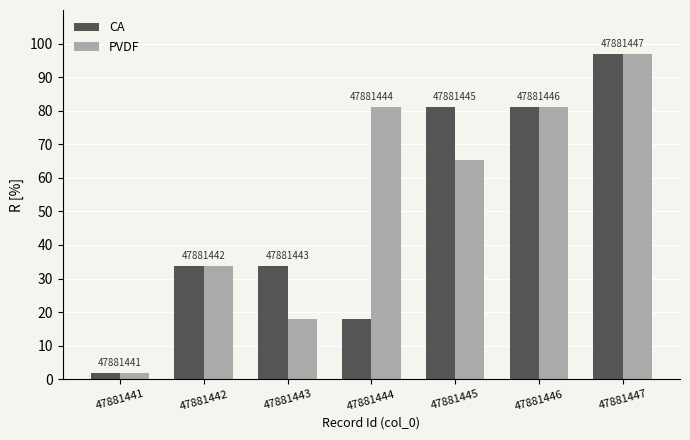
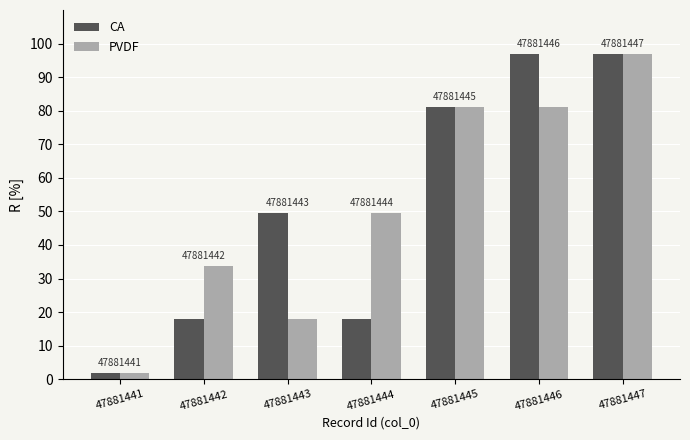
CA, 47881442: 34 -> 18
CA, 47881443: 34 -> 50
PVDF, 47881444: 81 -> 50
PVDF, 47881445: 65 -> 81
CA, 47881446: 81 -> 97
